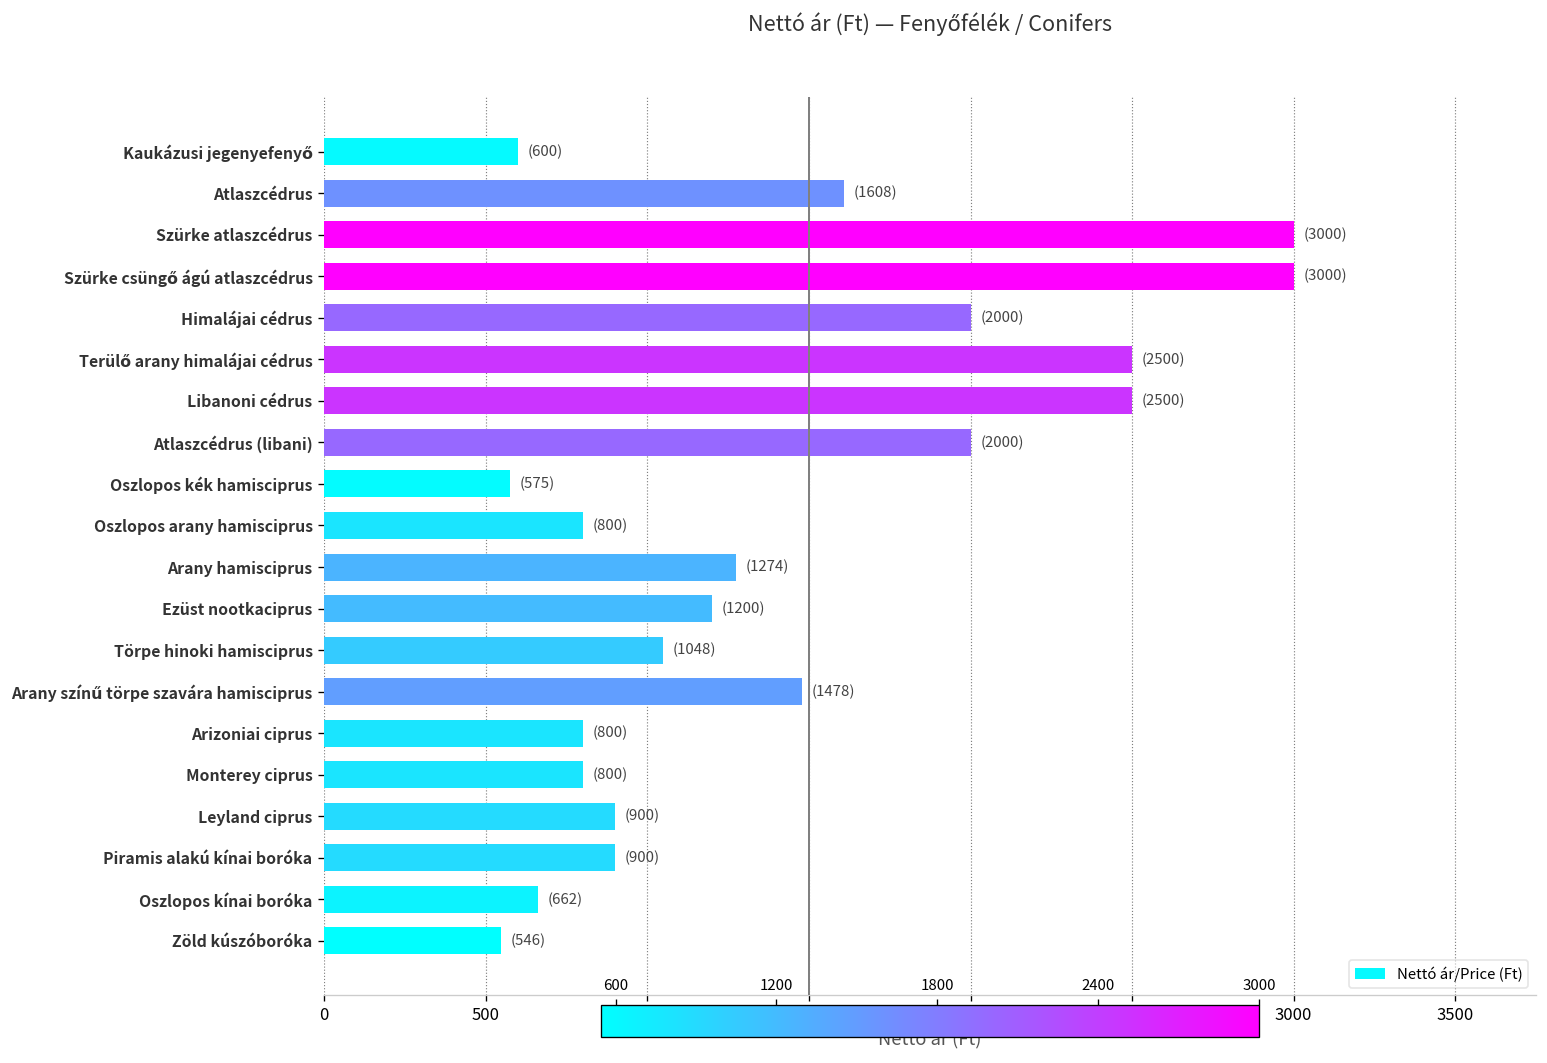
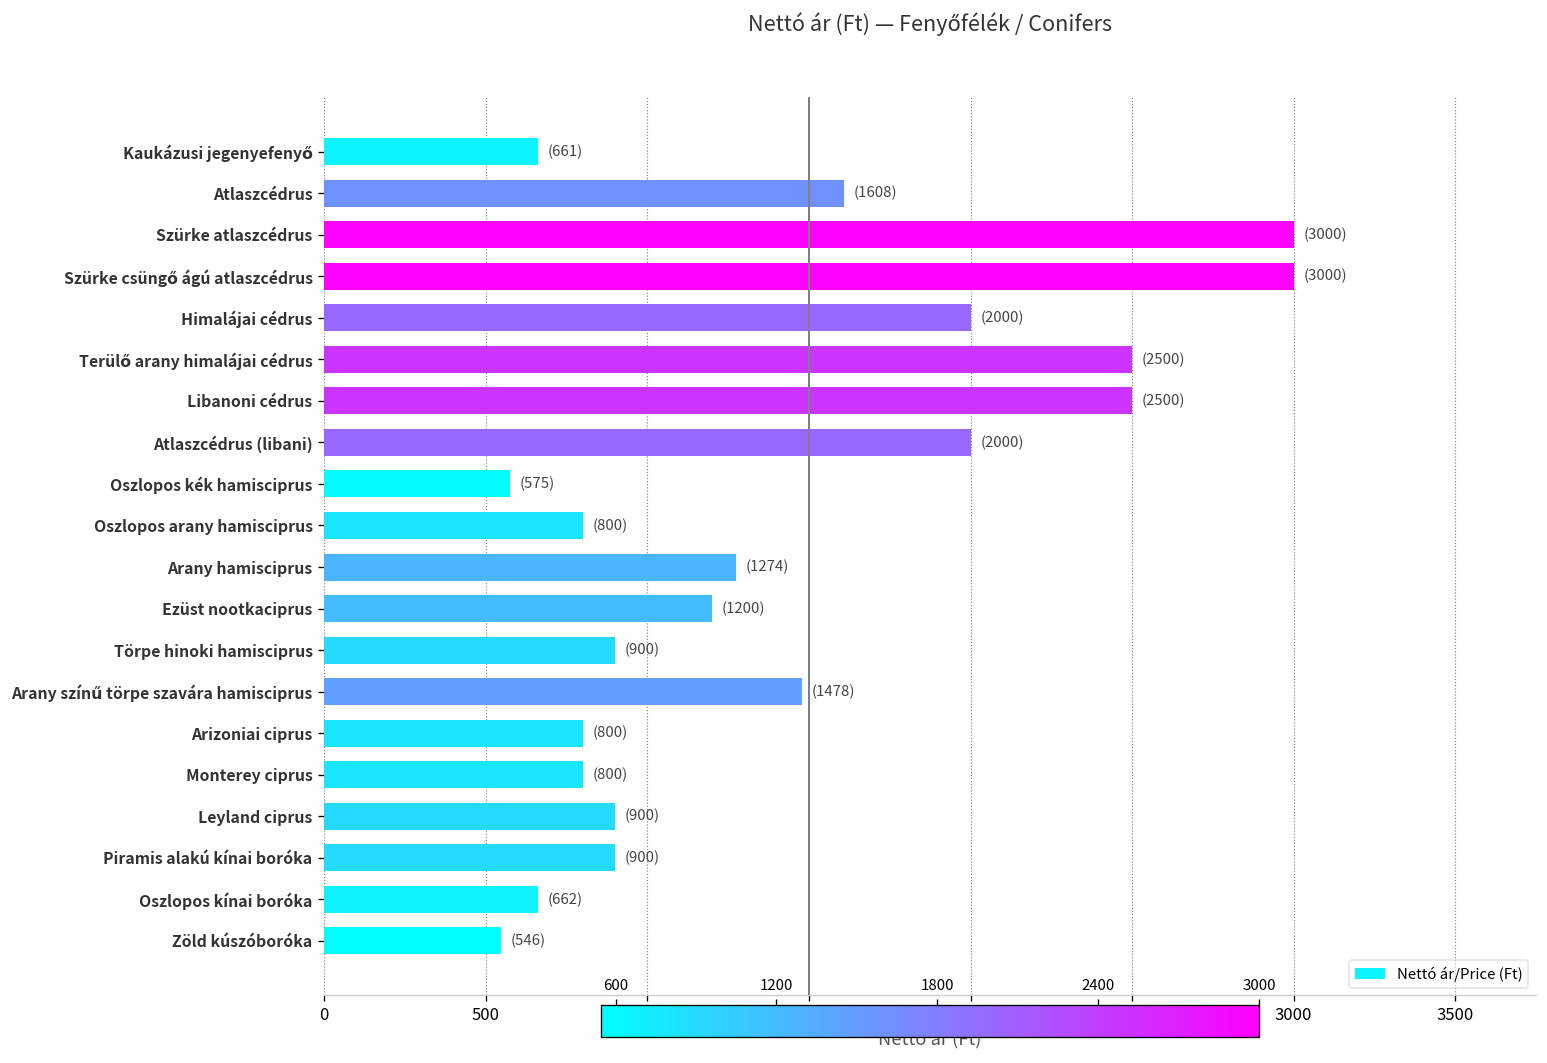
Kaukázusi jegenyefenyő: (600) -> (661)
Törpe hinoki hamisciprus: (1048) -> (900)
